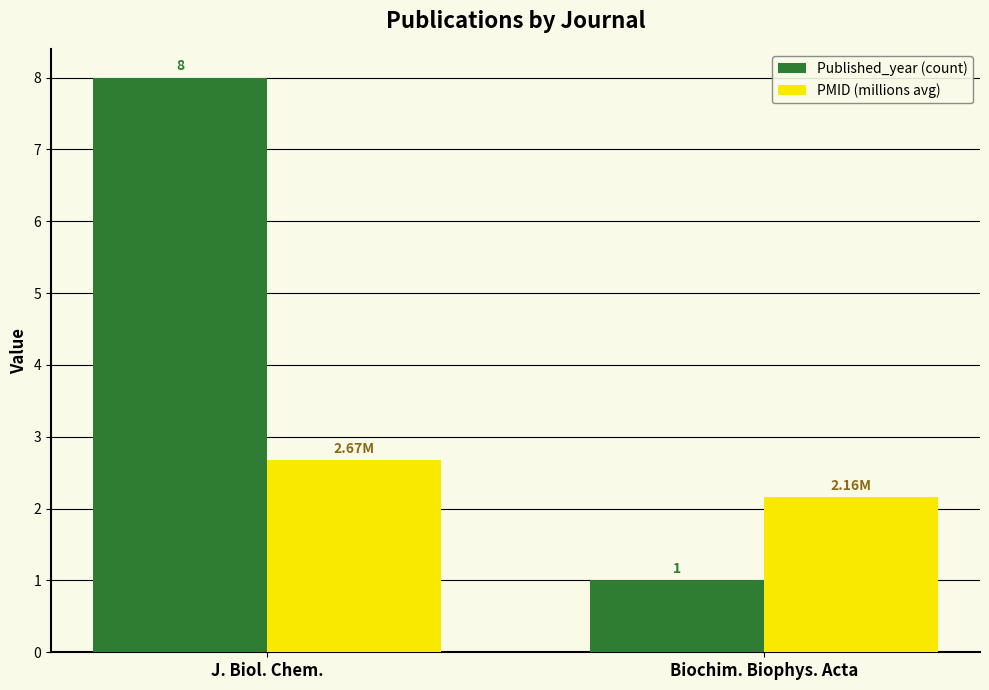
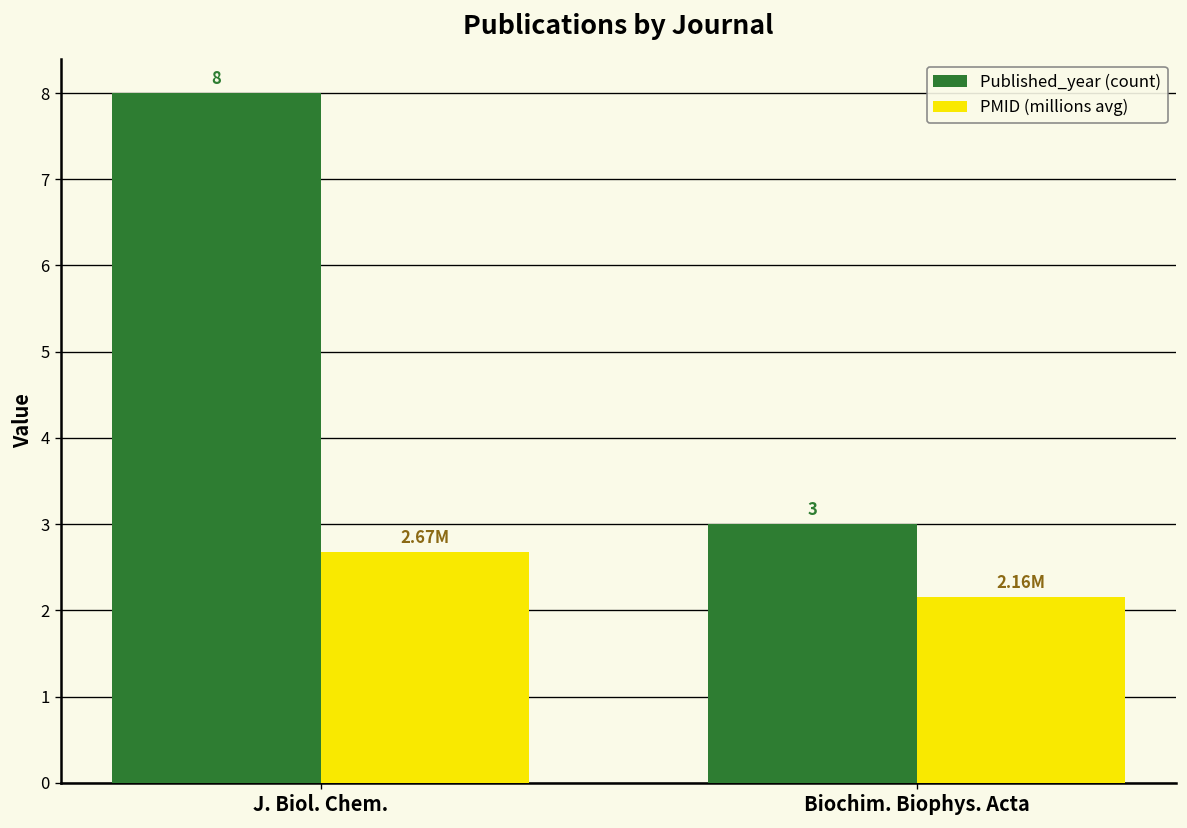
Published_year (count), Biochim. Biophys. Acta: 1 -> 3
